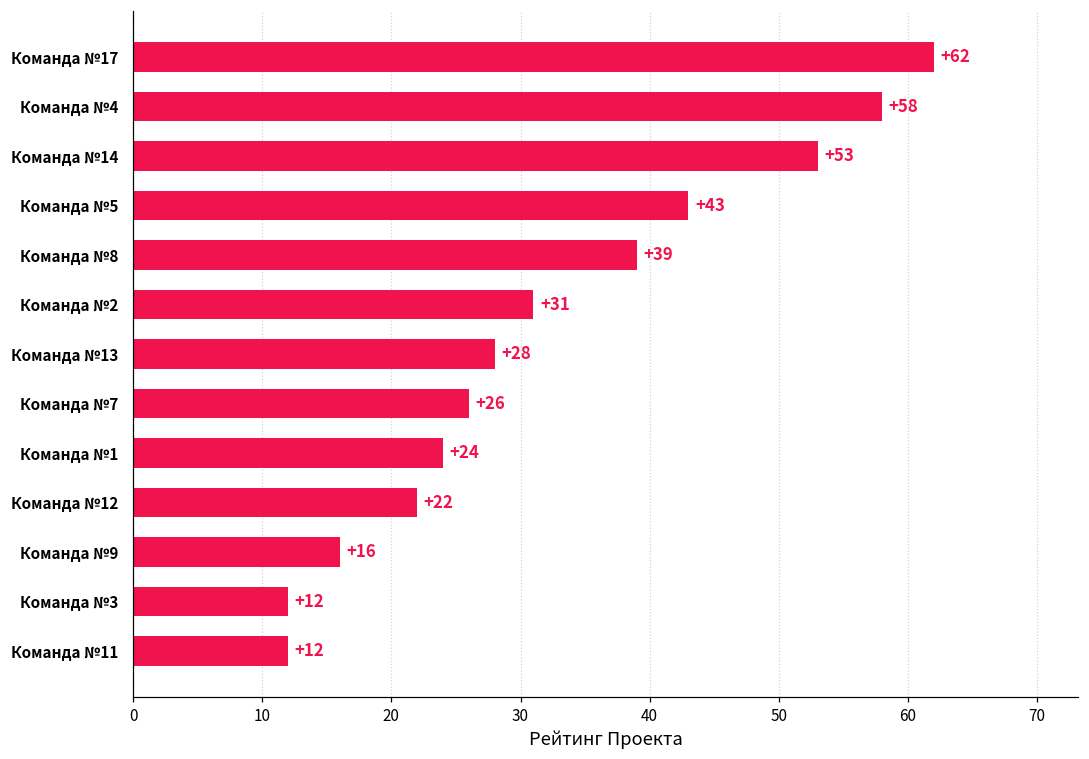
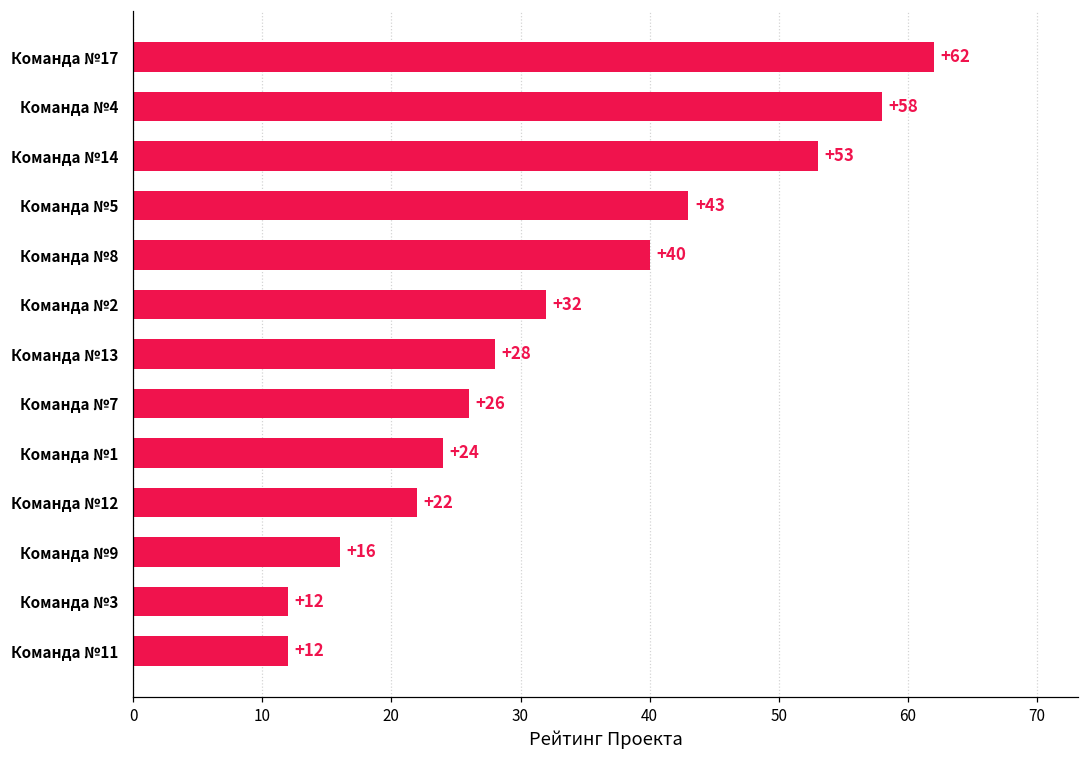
Команда №8: +39 -> +40
Команда №2: +31 -> +32
